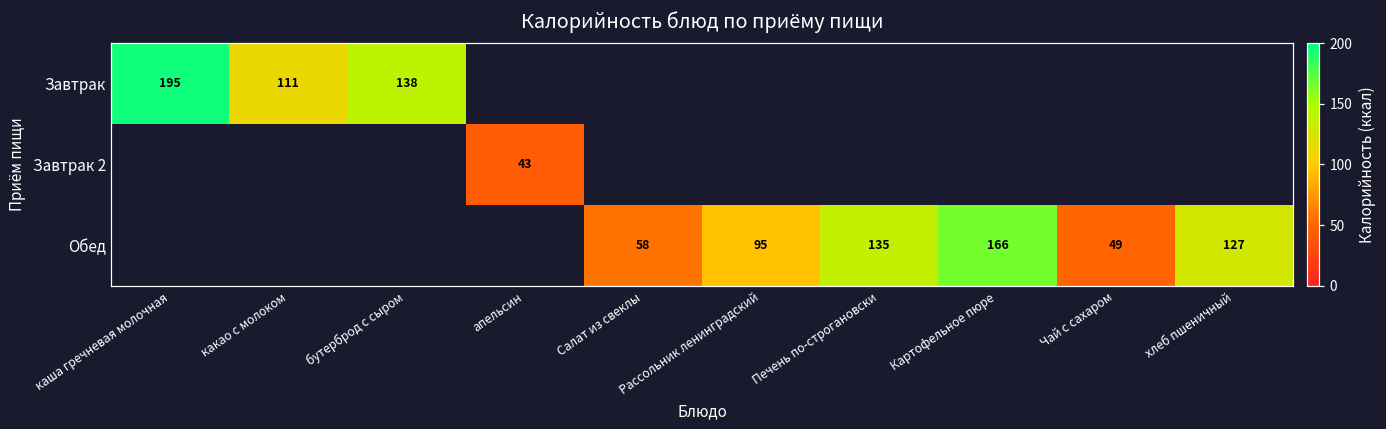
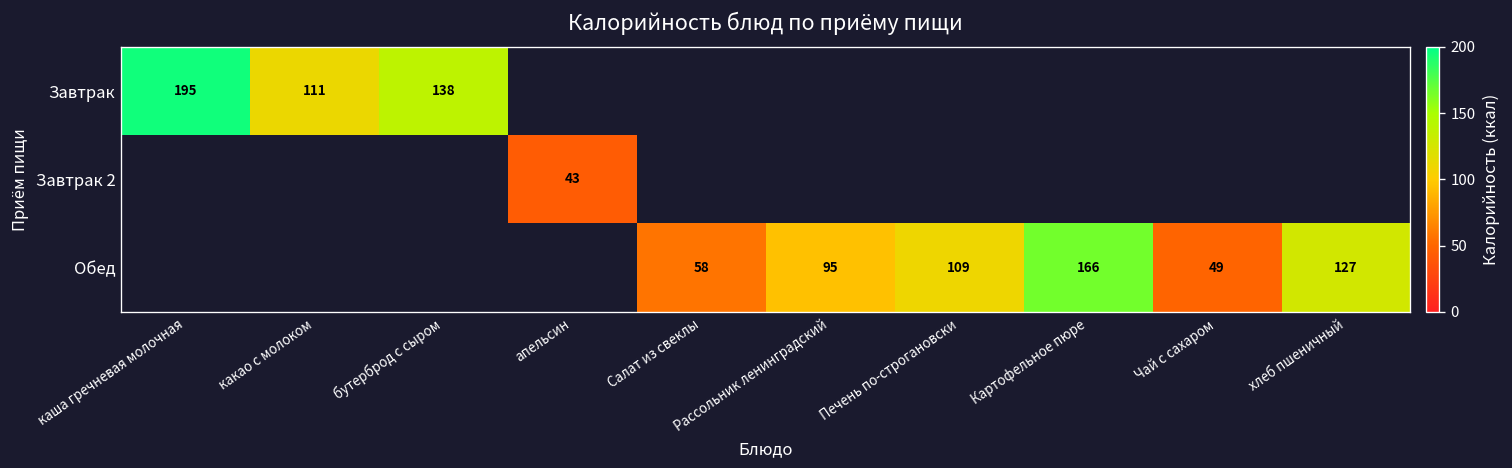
Обед, Печень по-строгановски: 135 -> 109
